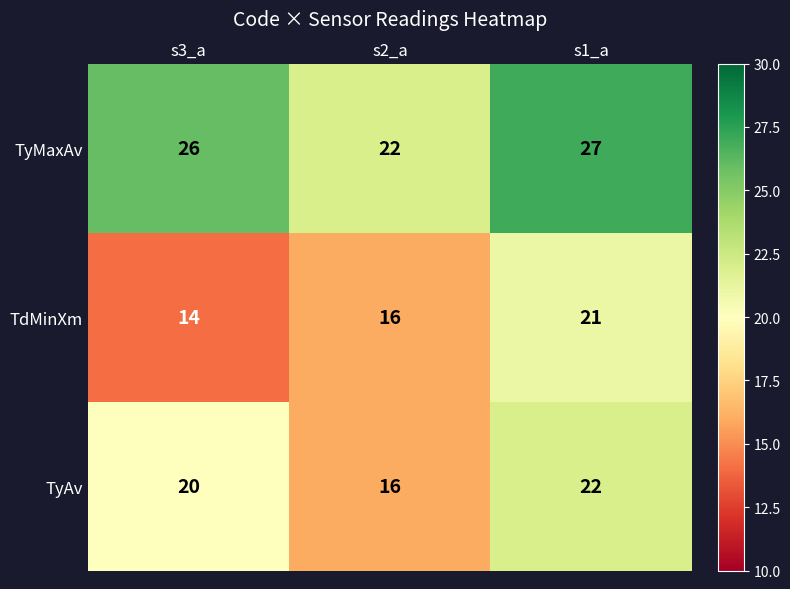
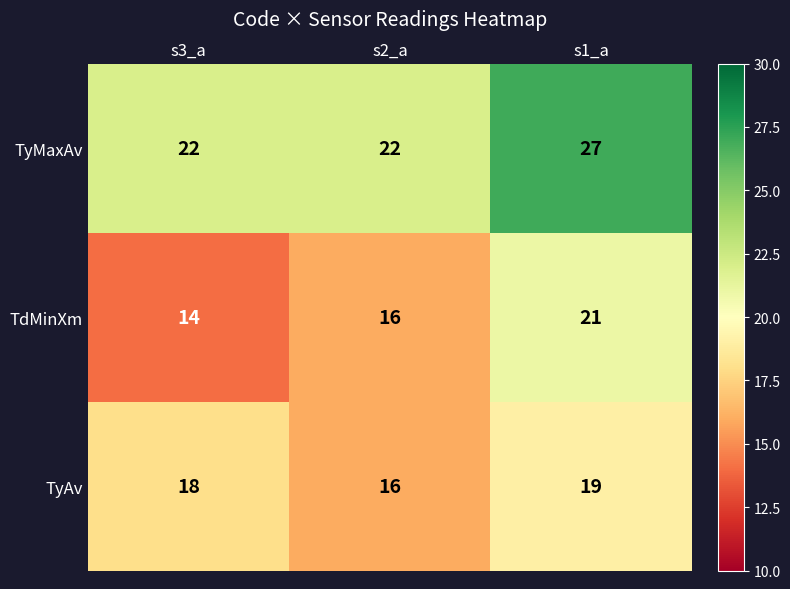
TyMaxAv, s3_a: 26 -> 22
TyAv, s3_a: 20 -> 18
TyAv, s1_a: 22 -> 19
